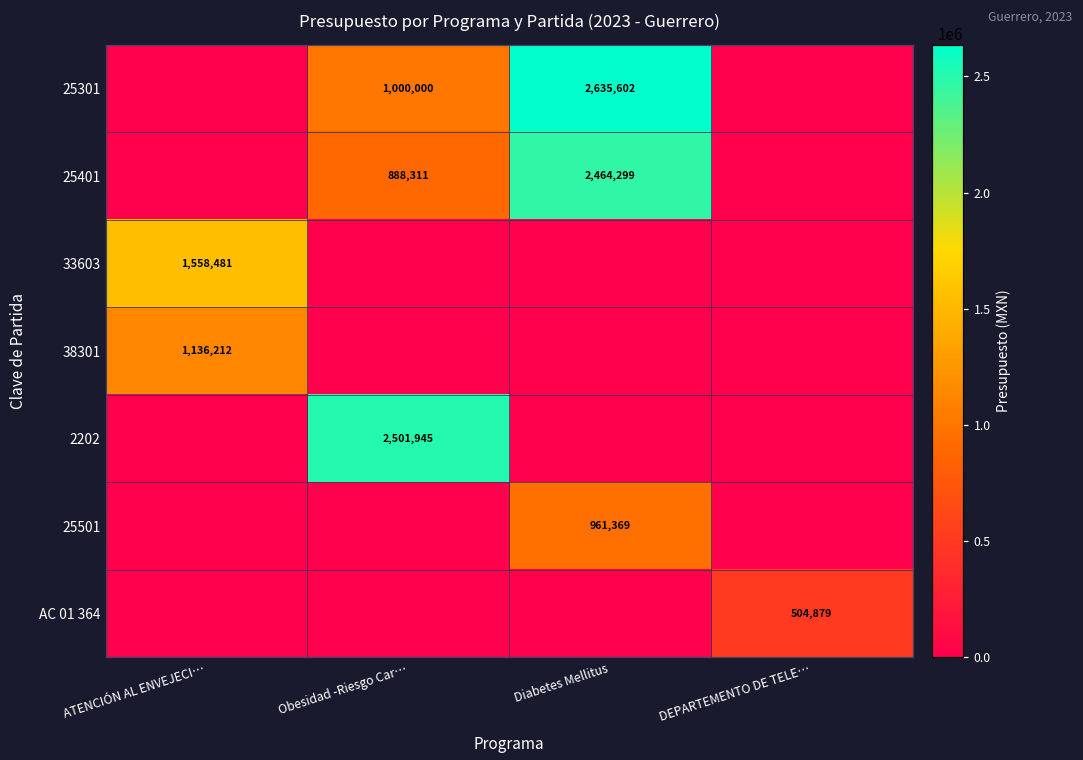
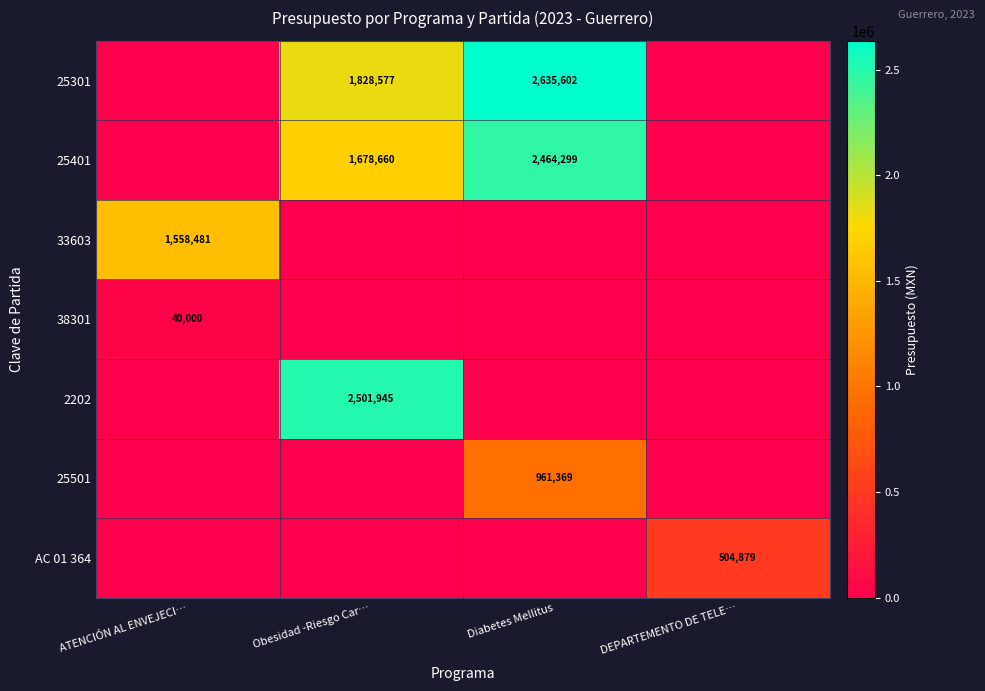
25301, Obesidad -Riesgo Car…: 1,000,000 -> 1,828,577
25401, Obesidad -Riesgo Car…: 888,311 -> 1,678,660
38301, ATENCIÓN AL ENVEJECI…: 1,136,212 -> 40,000
